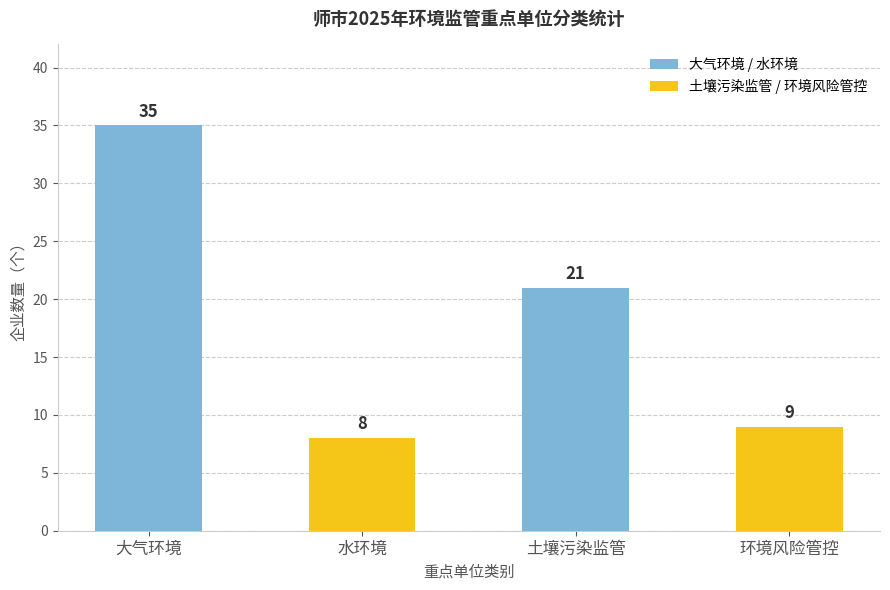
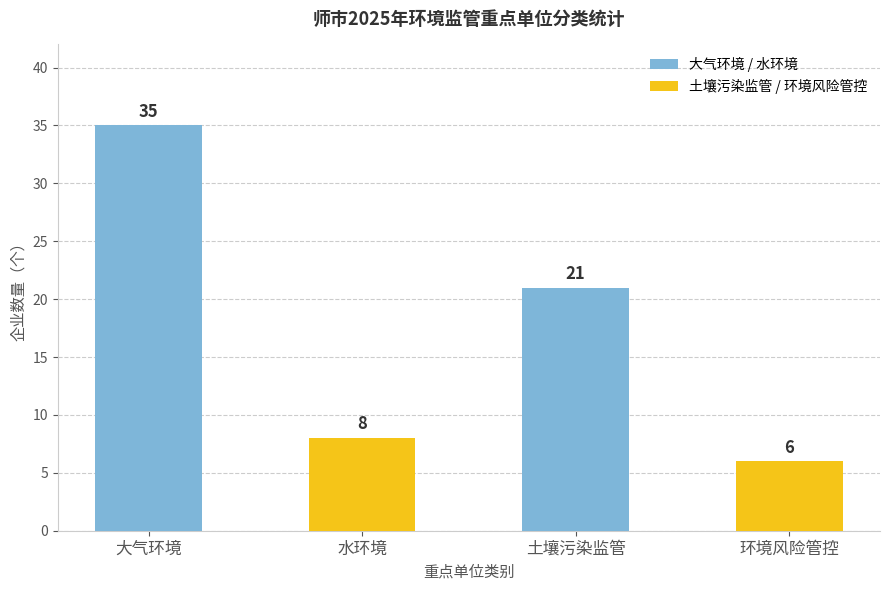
环境风险管控: 9 -> 6
